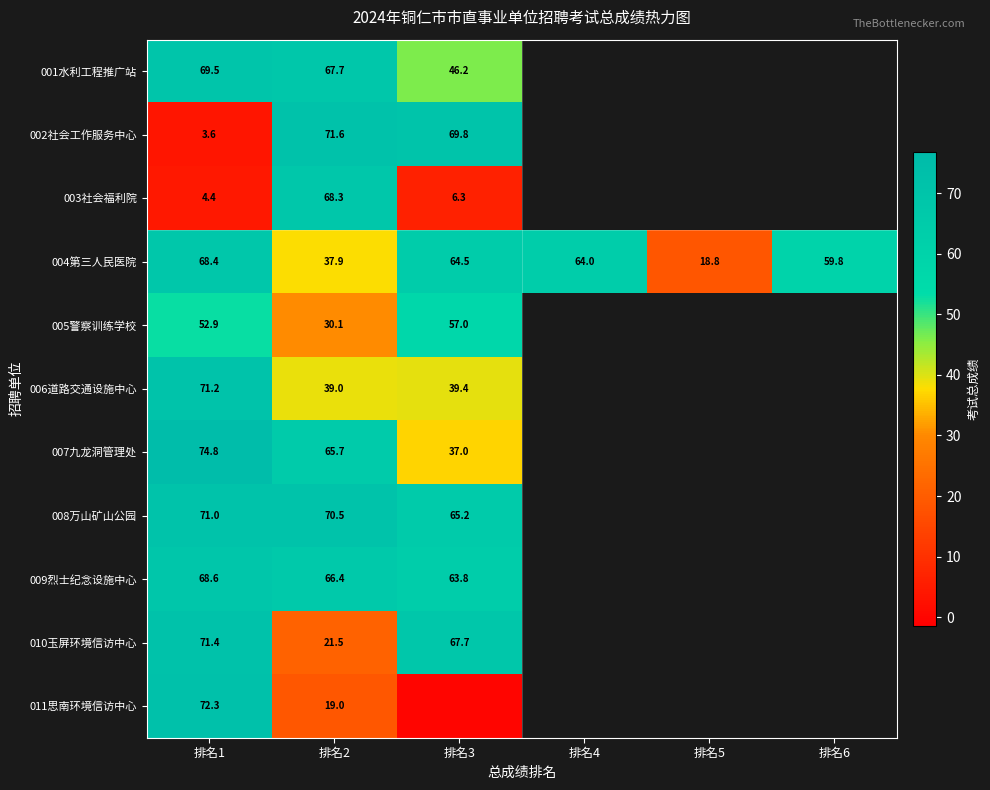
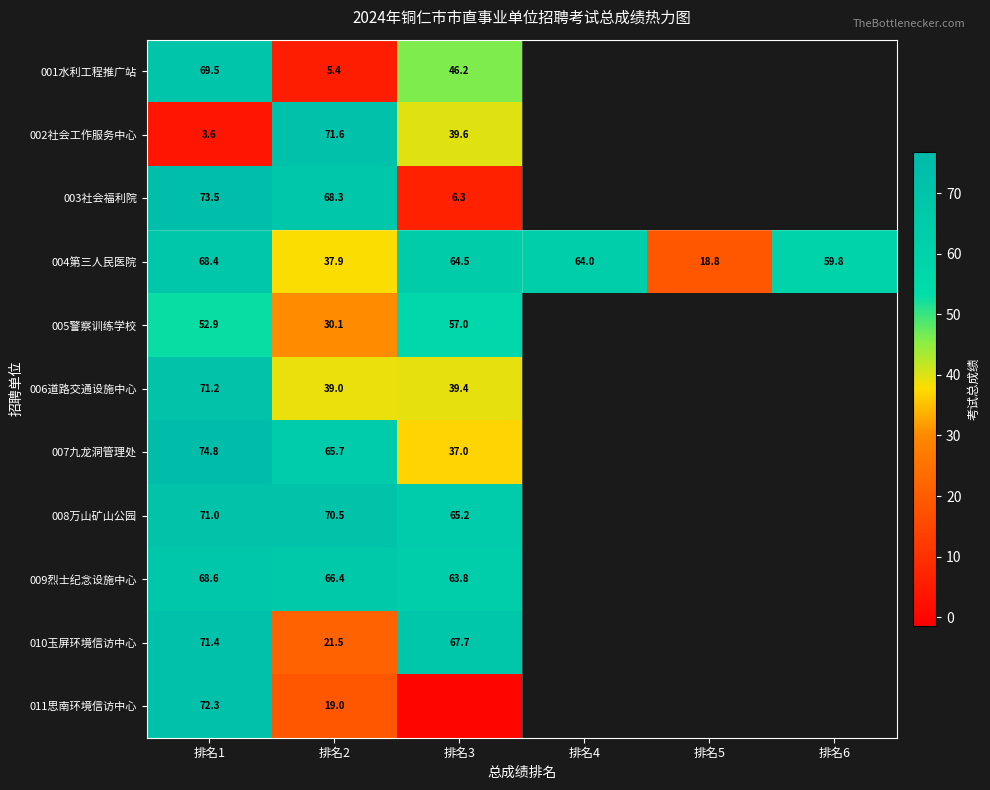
001水利工程推广站, 排名2: 67.7 -> 5.4
002社会工作服务中心, 排名3: 69.8 -> 39.6
003社会福利院, 排名1: 4.4 -> 73.5
